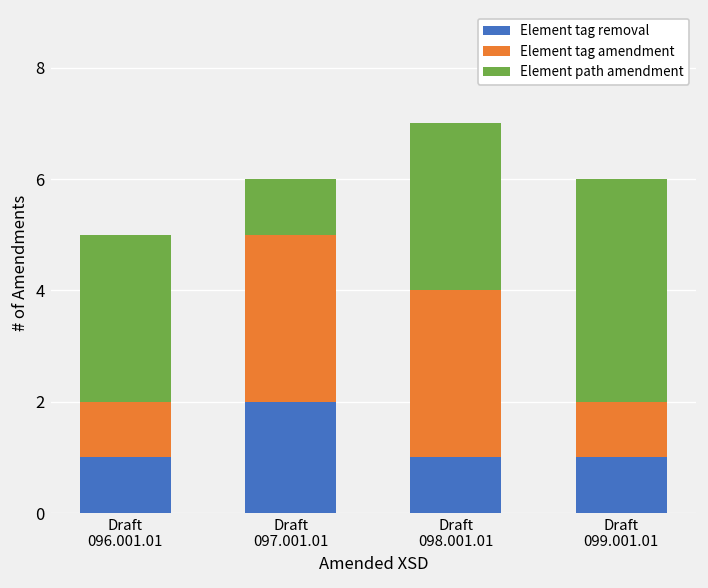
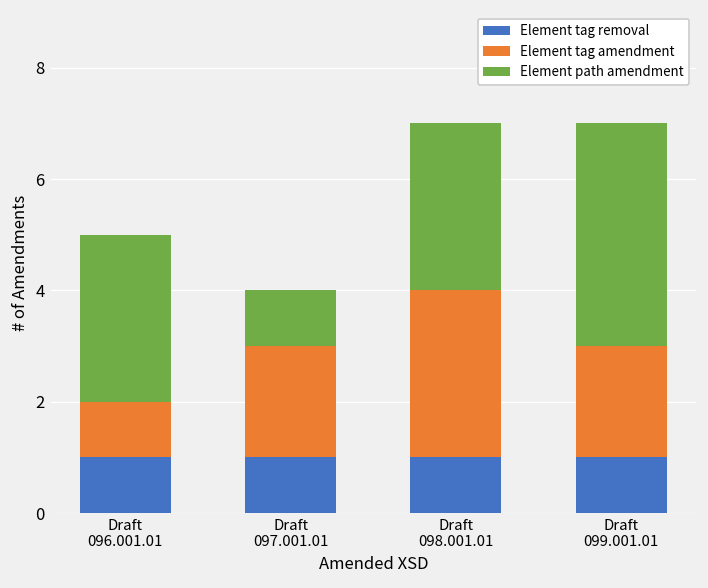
Element tag removal, Draft 097.001.01: 2 -> 1
Element tag amendment, Draft 097.001.01: 3 -> 2
Element tag amendment, Draft 099.001.01: 1 -> 2
